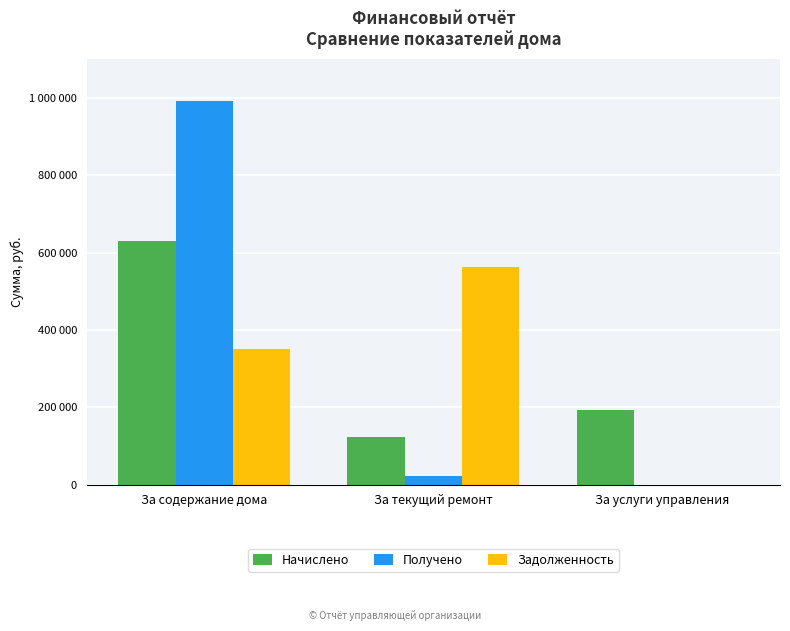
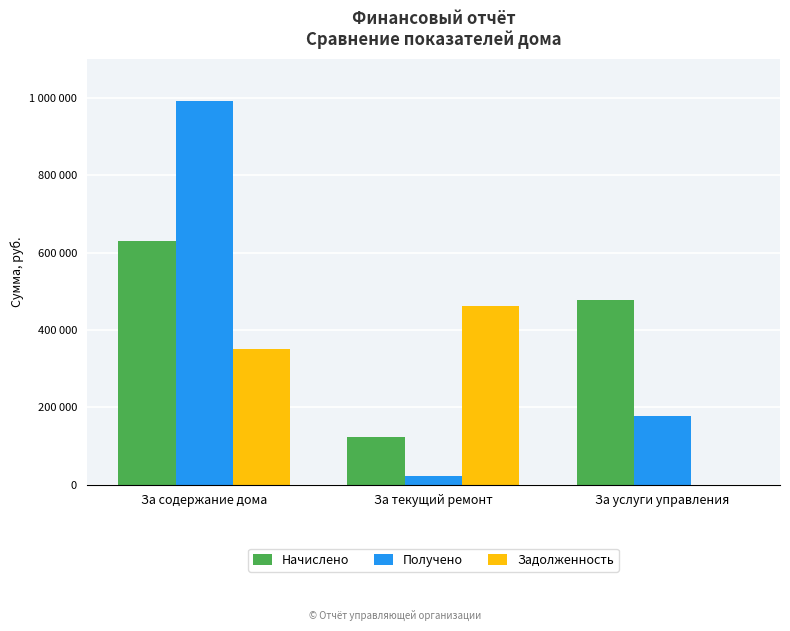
Задолженность, За текущий ремонт: 560000 -> 460000
Начислено, За услуги управления: 190000 -> 480000
Получено, За услуги управления: 0 -> 180000
